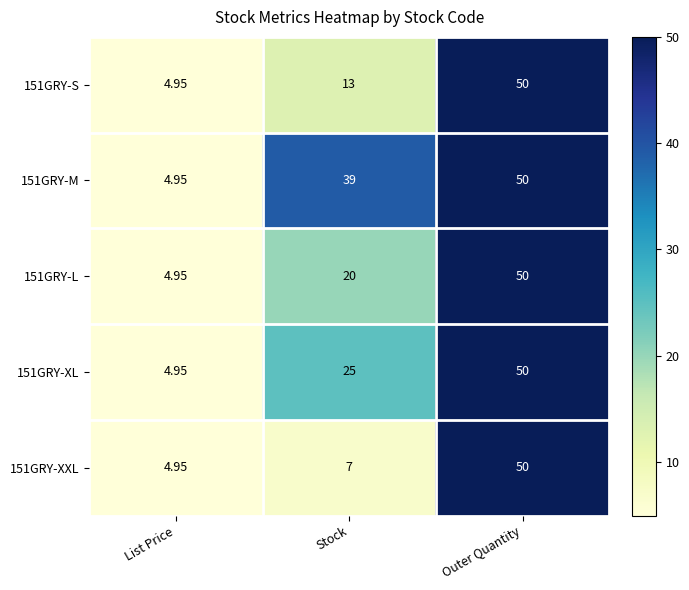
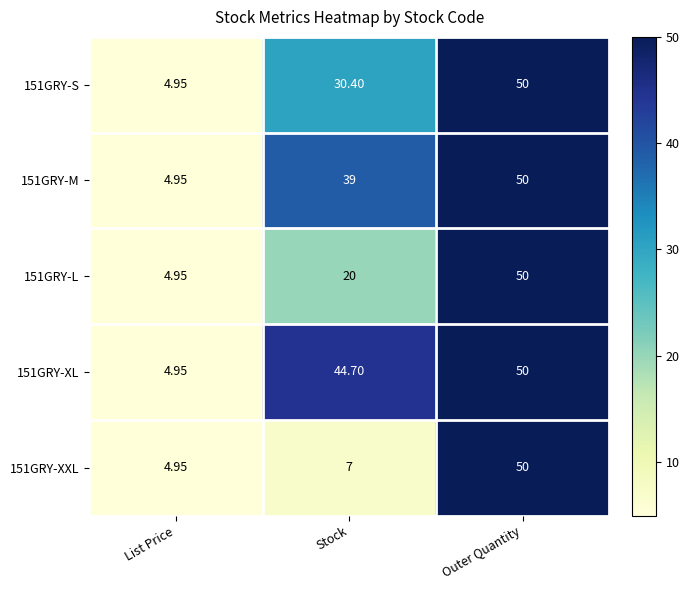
151GRY-S, Stock: 13 -> 30.40
151GRY-XL, Stock: 25 -> 44.70
